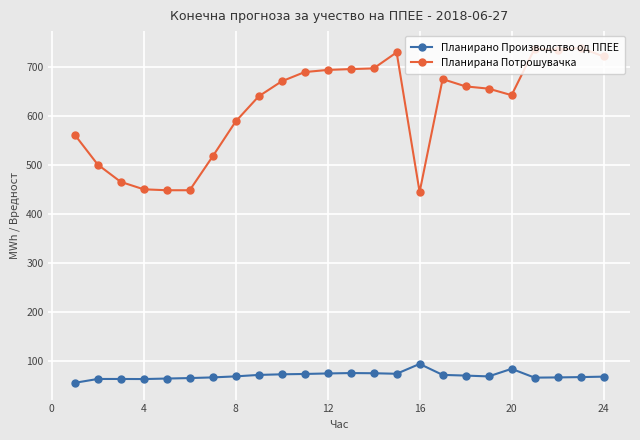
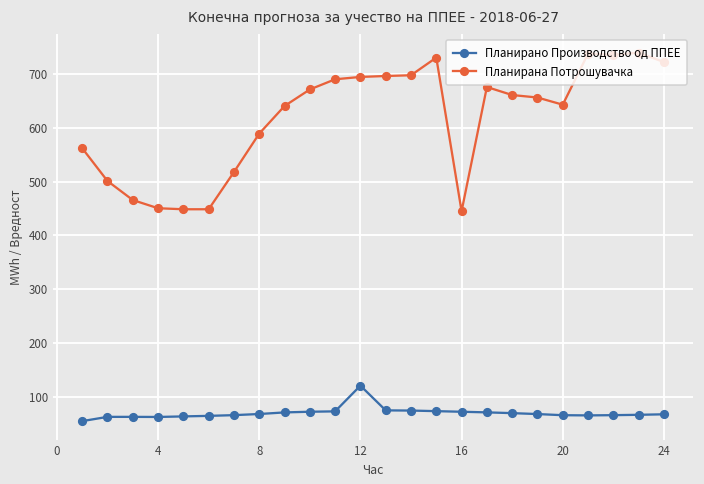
Планирано Производство од ППЕЕ, 12: 70 -> 120
Планирано Производство од ППЕЕ, 16: 90 -> 70
Планирано Производство од ППЕЕ, 20: 80 -> 70
